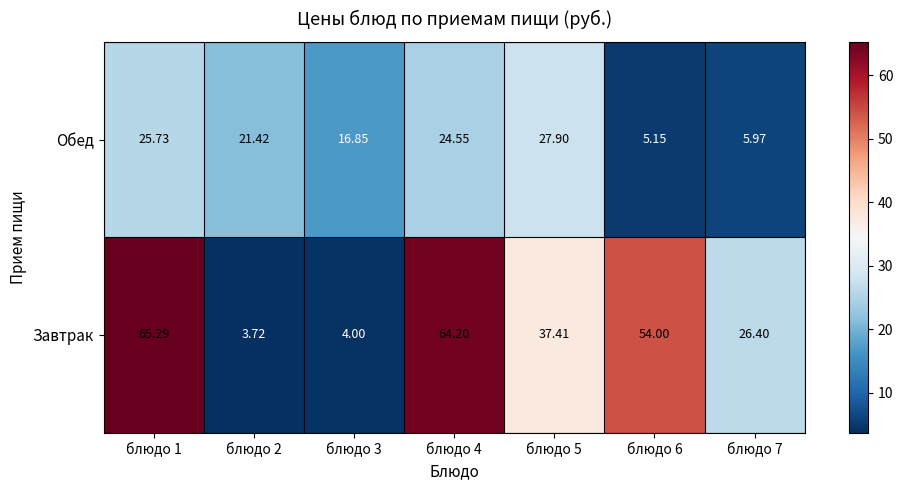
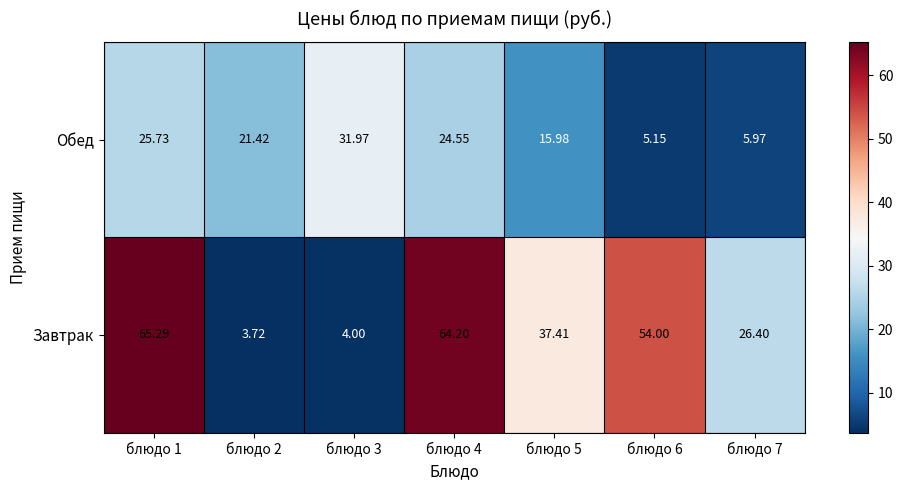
Обед, блюдо 3: 16.85 -> 31.97
Обед, блюдо 5: 27.90 -> 15.98
